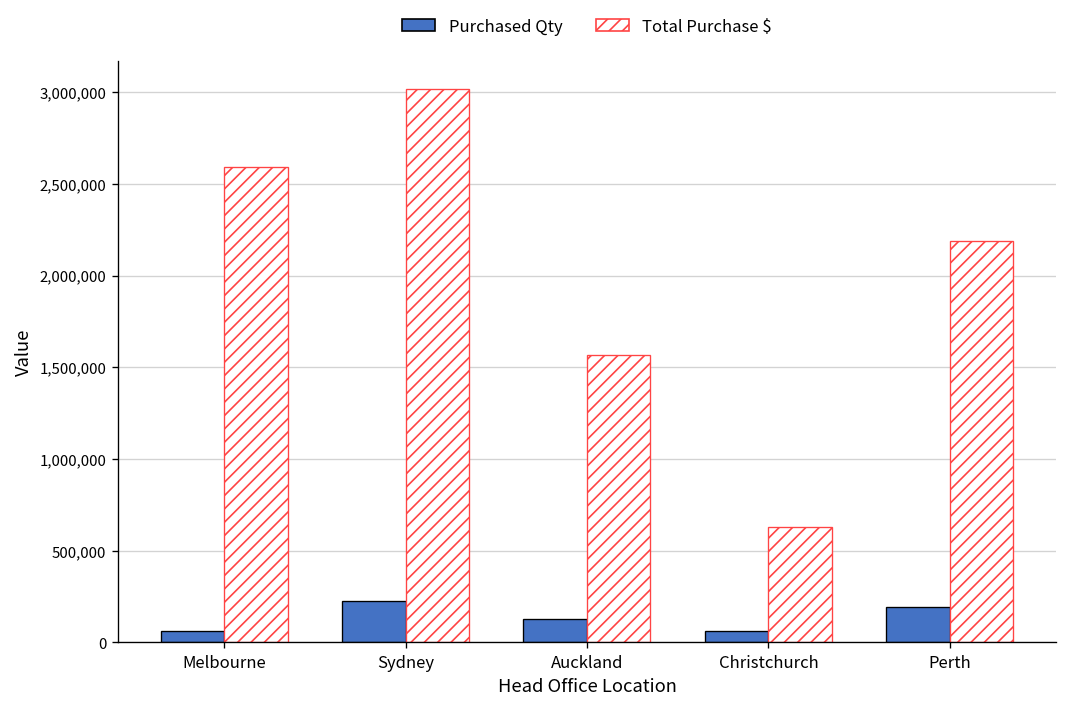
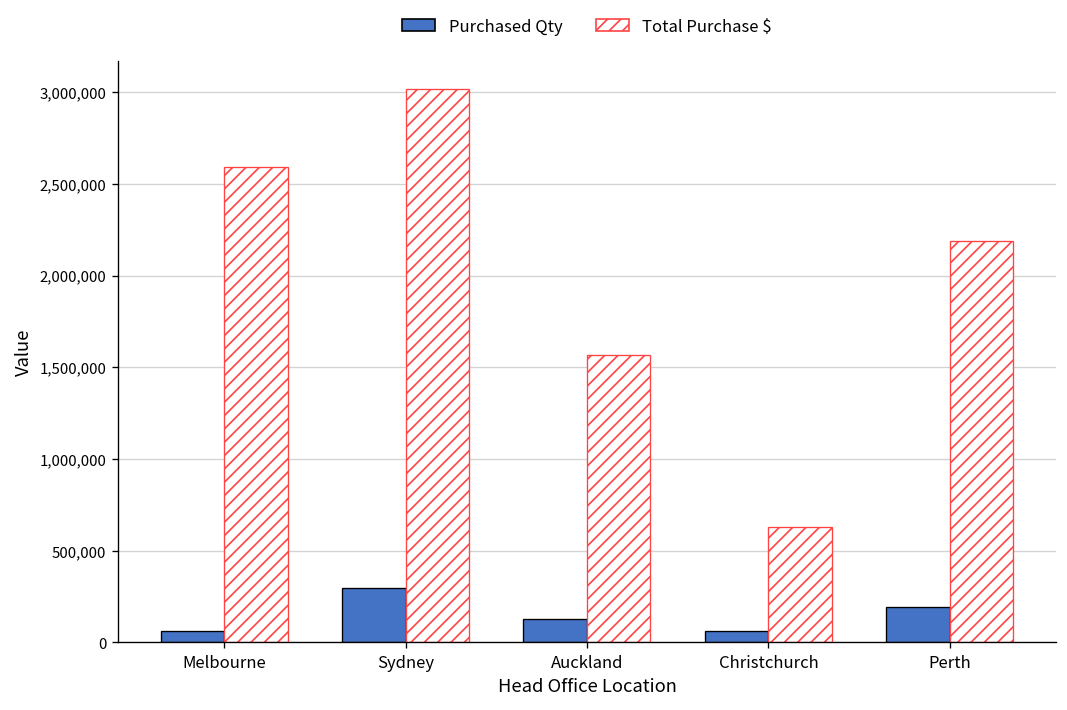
Purchased Qty, Sydney: 230,000 -> 300,000
